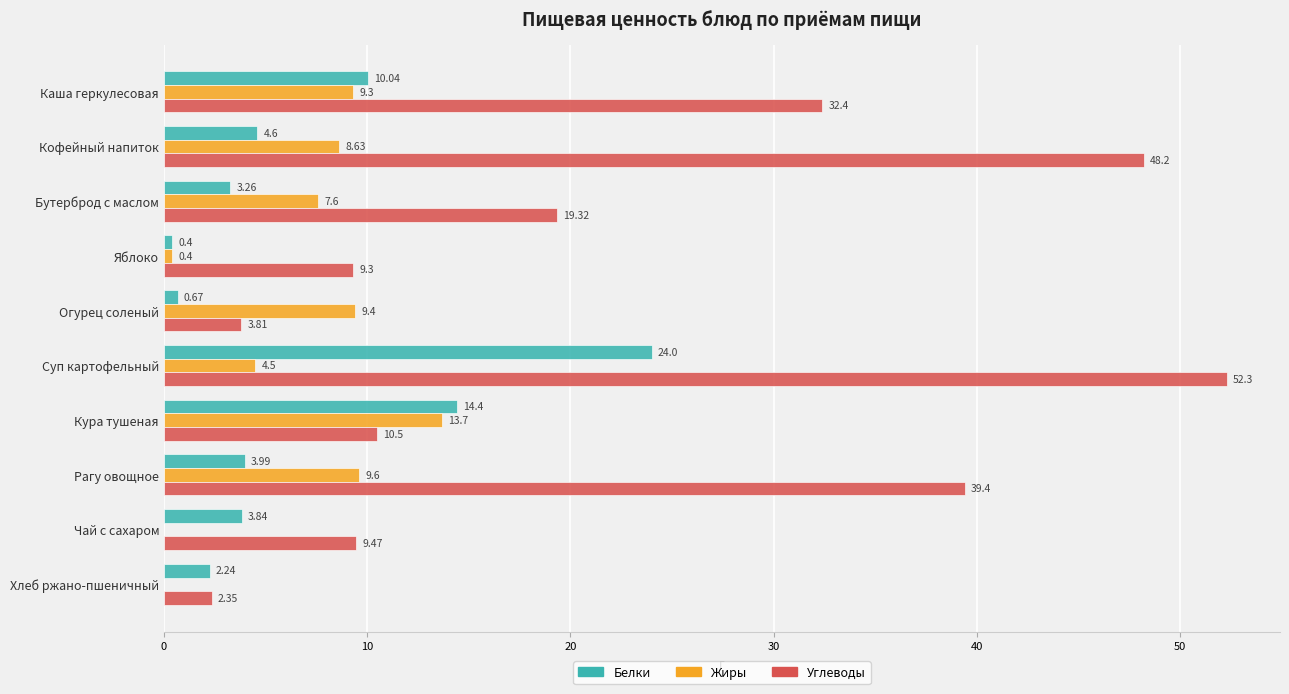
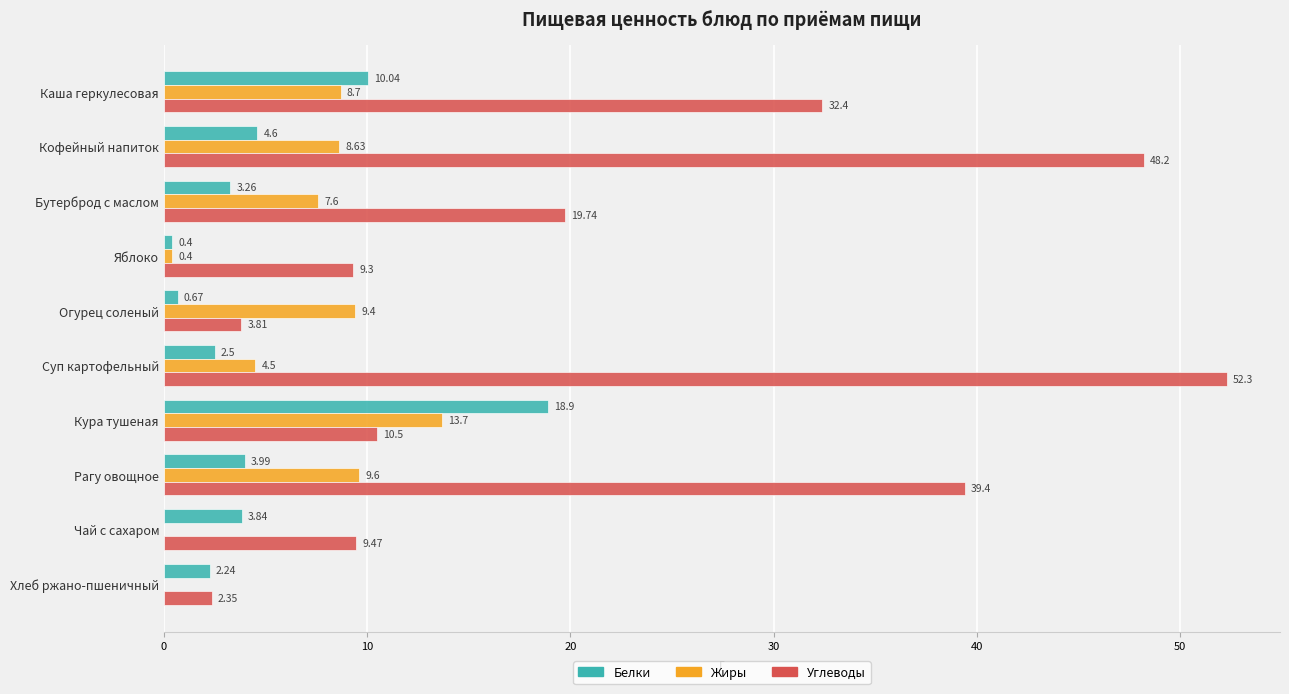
Жиры, Каша геркулесовая: 9.3 -> 8.7
Углеводы, Бутерброд с маслом: 19.32 -> 19.74
Белки, Суп картофельный: 24.0 -> 2.5
Белки, Кура тушеная: 14.4 -> 18.9
